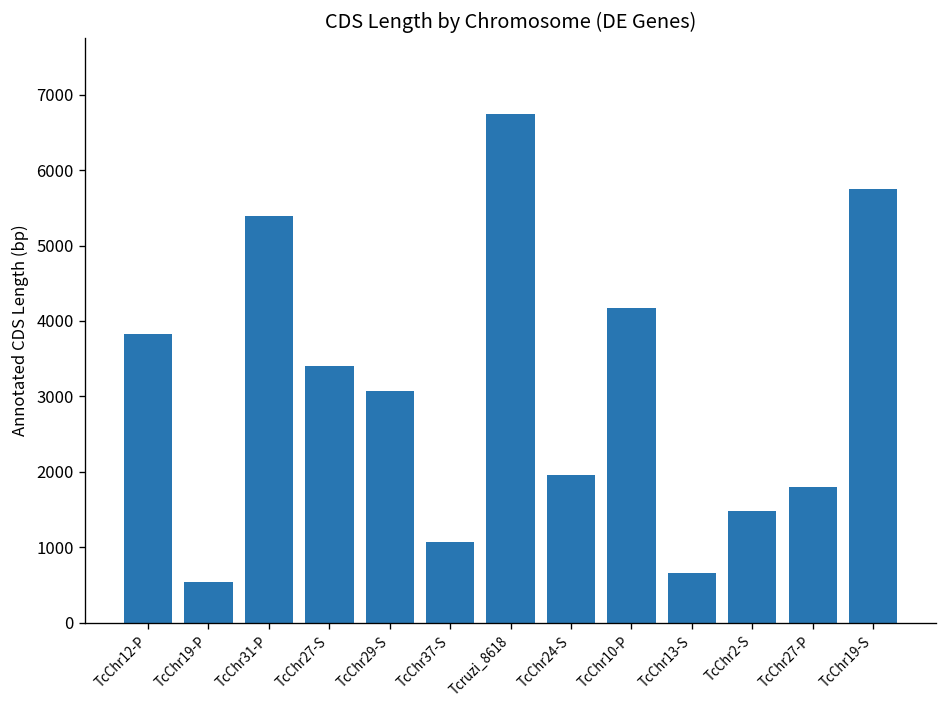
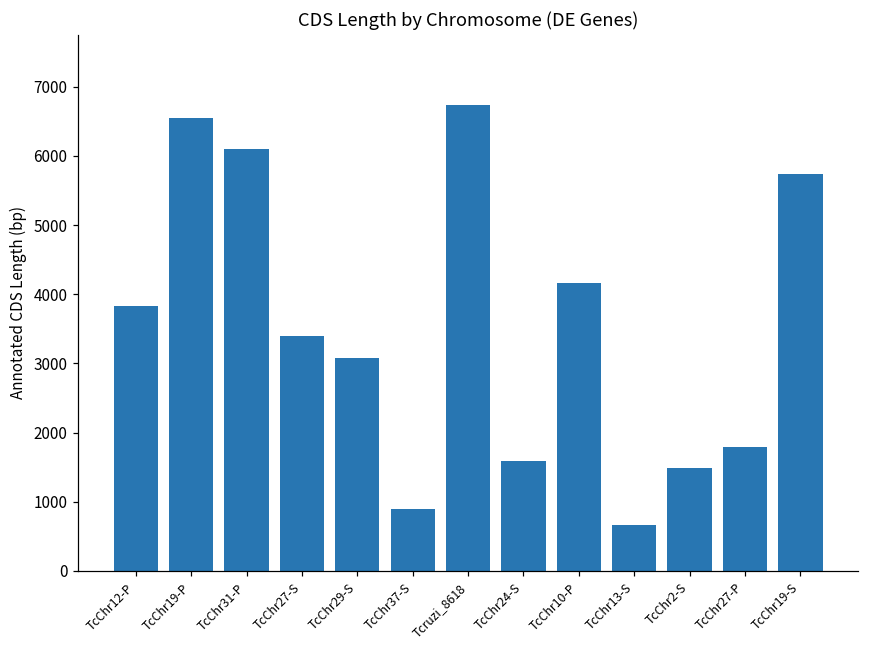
TcChr19-P: 500 -> 6600
TcChr31-P: 5400 -> 6100
TcChr37-S: 1100 -> 900
TcChr24-S: 2000 -> 1600
